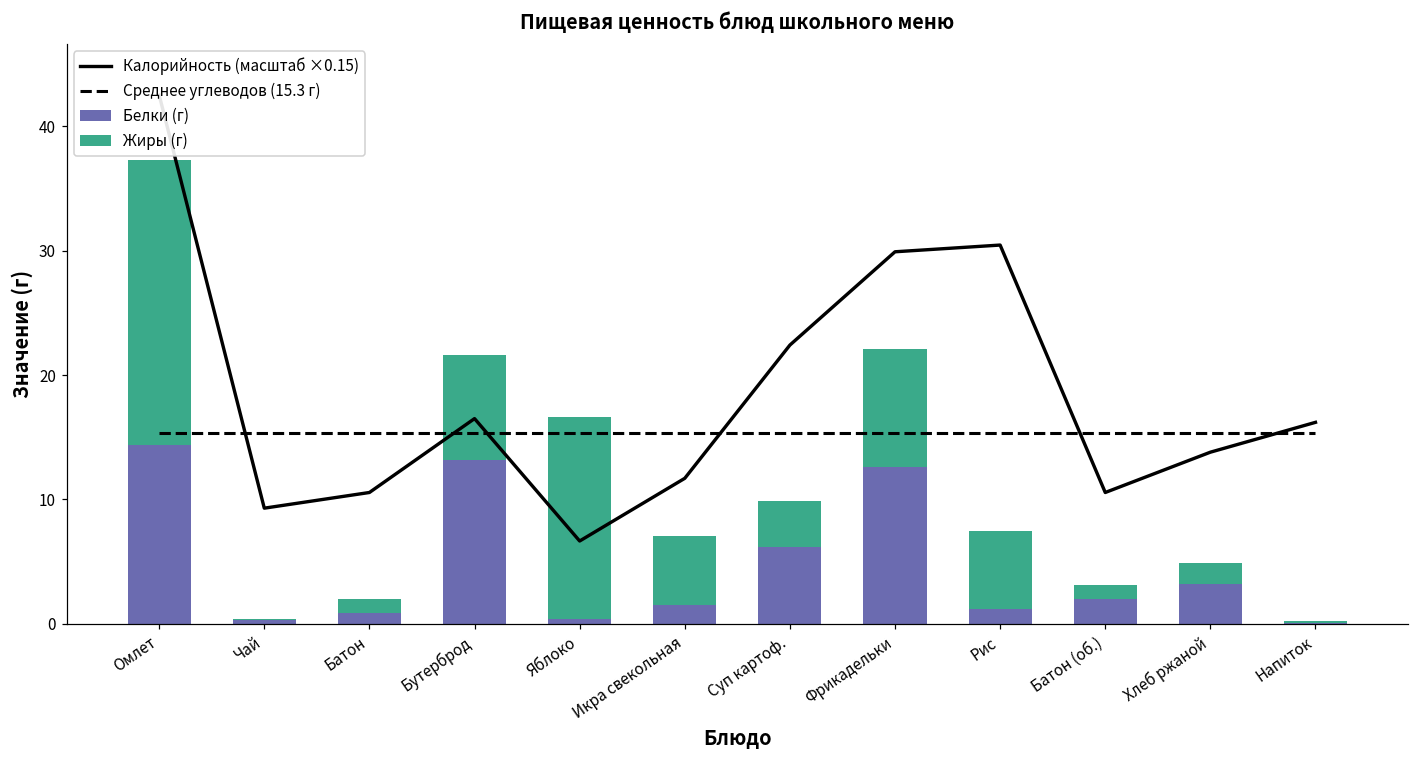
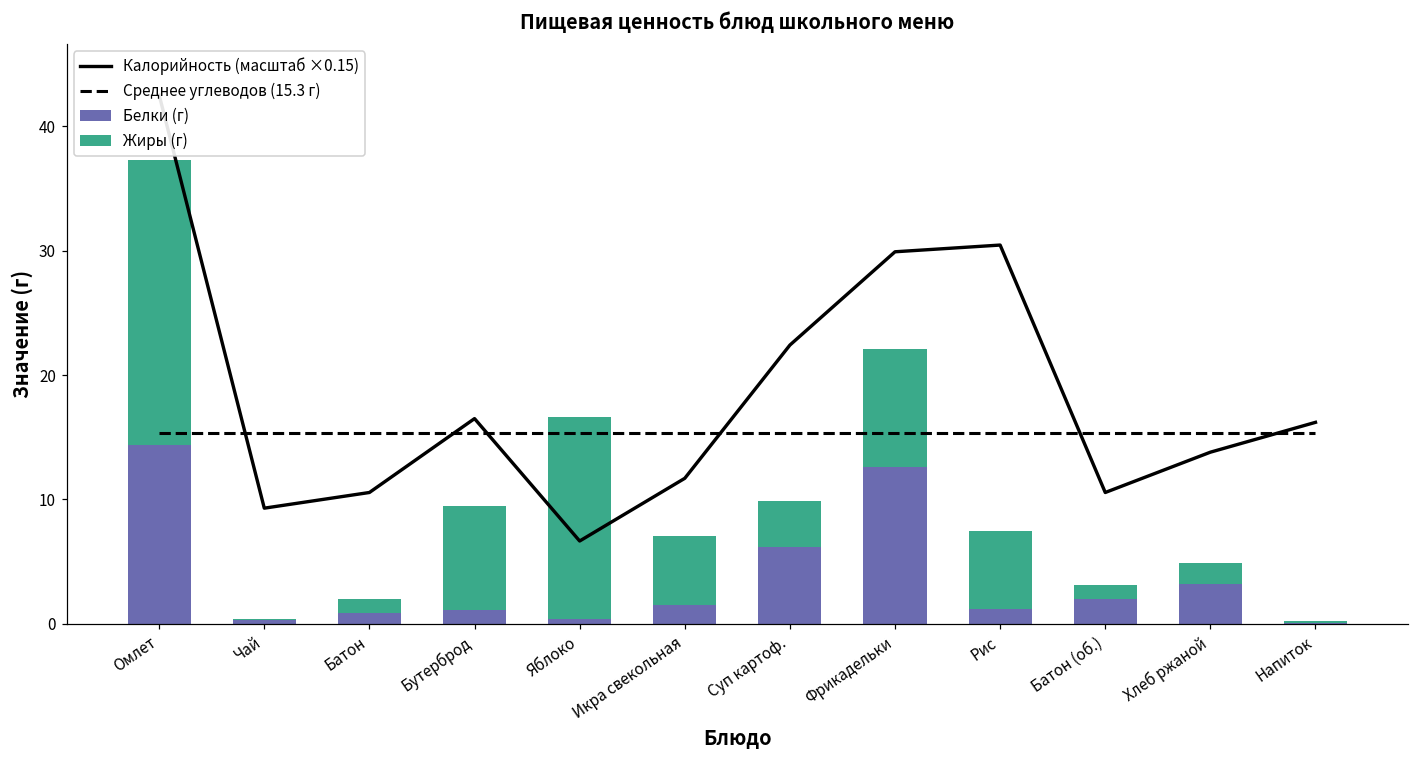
Белки (г), Бутерброд: 13.2 -> 1.1
